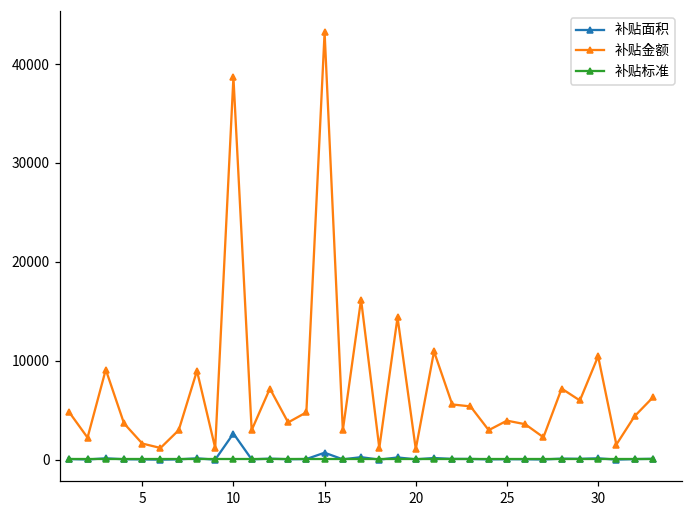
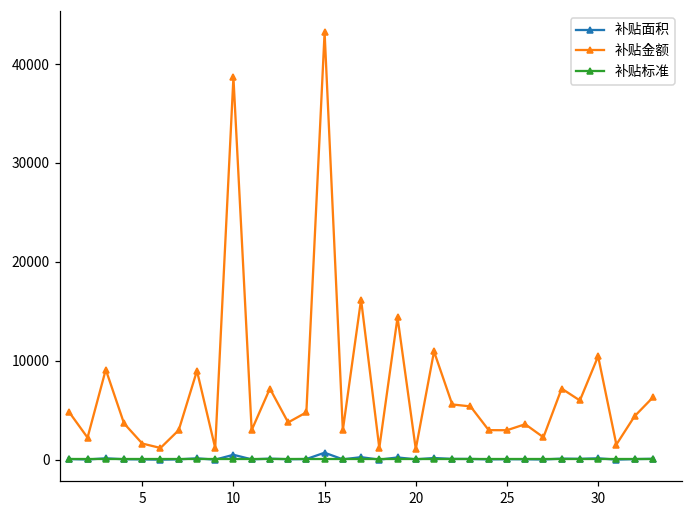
补贴面积, 10: 3000 -> 1000
补贴金额, 25: 4000 -> 3000
